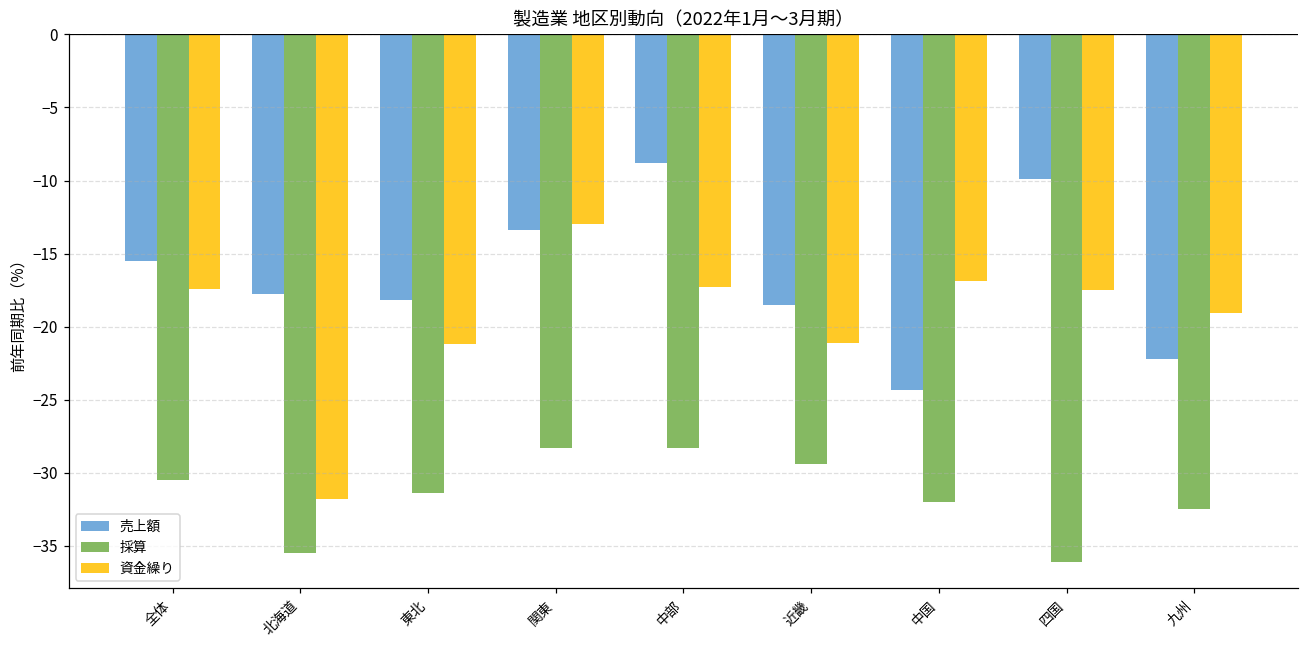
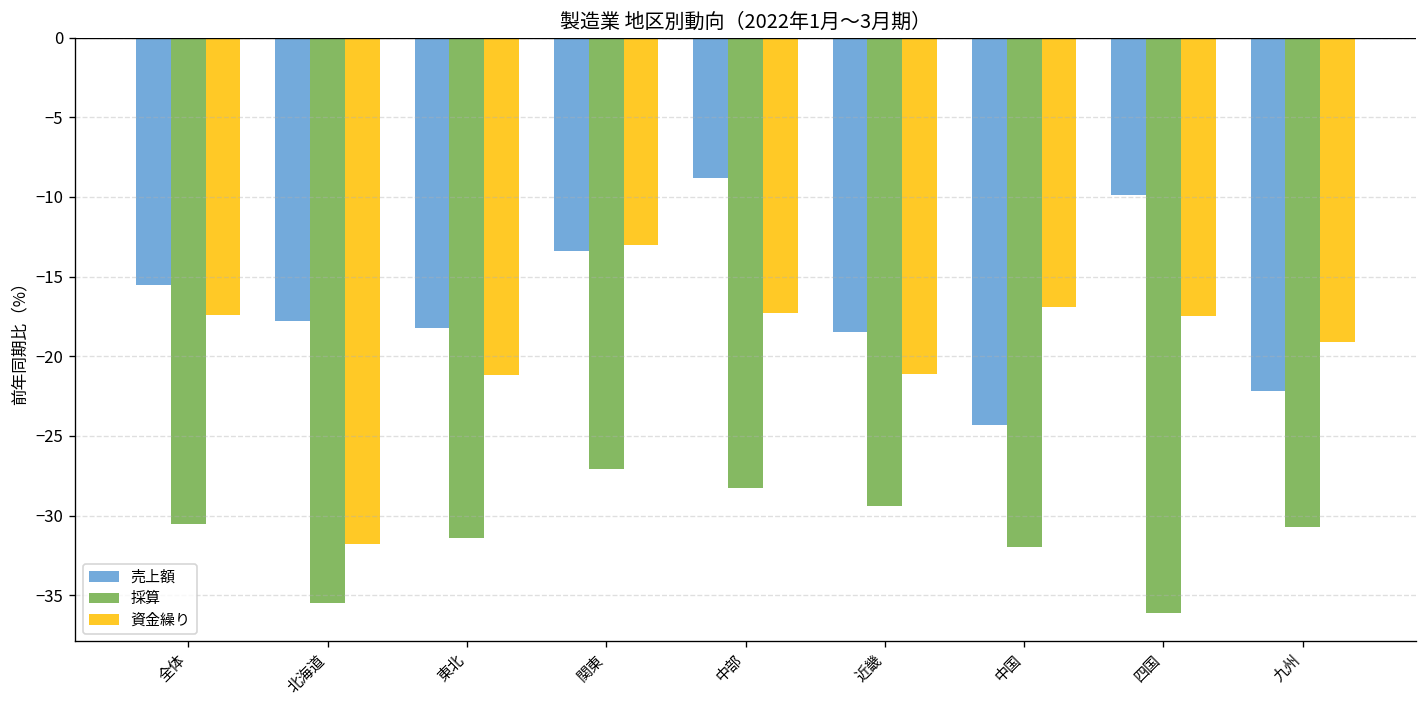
採算, 関東: -28.3 -> -27.1
採算, 九州: -32.5 -> -30.7
